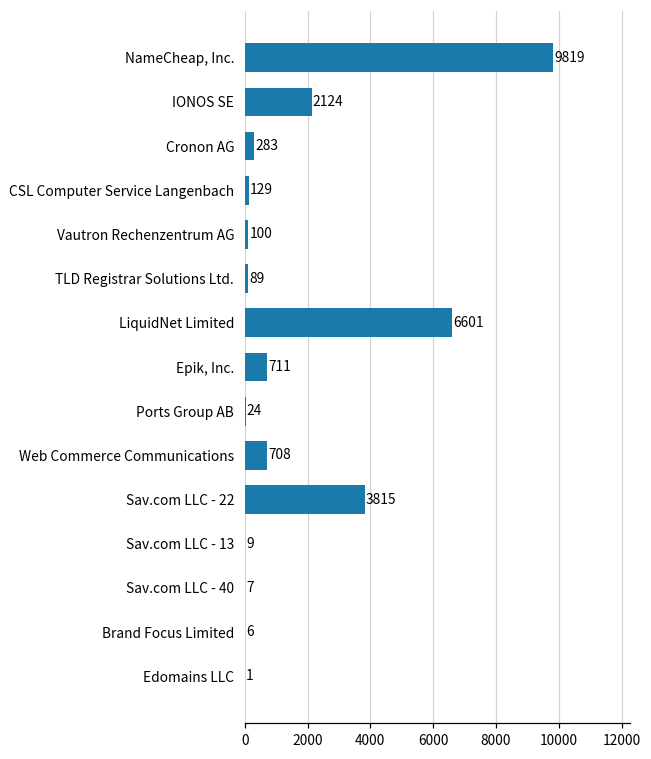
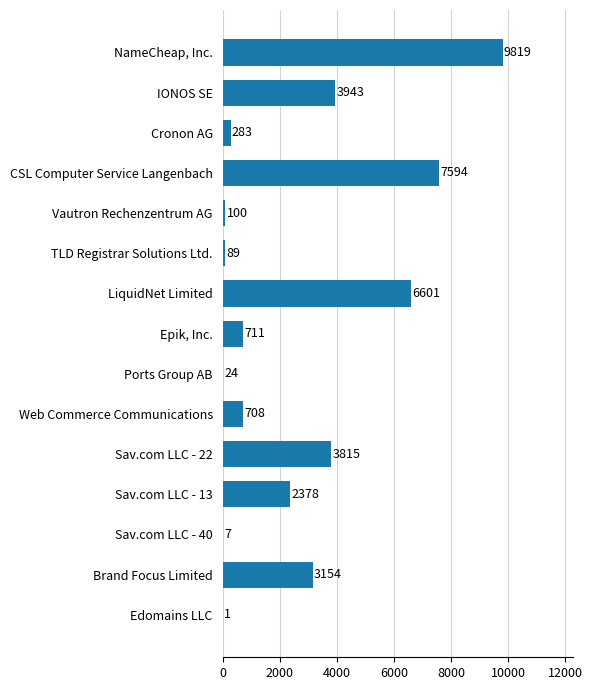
IONOS SE: 2124 -> 3943
CSL Computer Service Langenbach: 129 -> 7594
Sav.com LLC - 13: 9 -> 2378
Brand Focus Limited: 6 -> 3154
